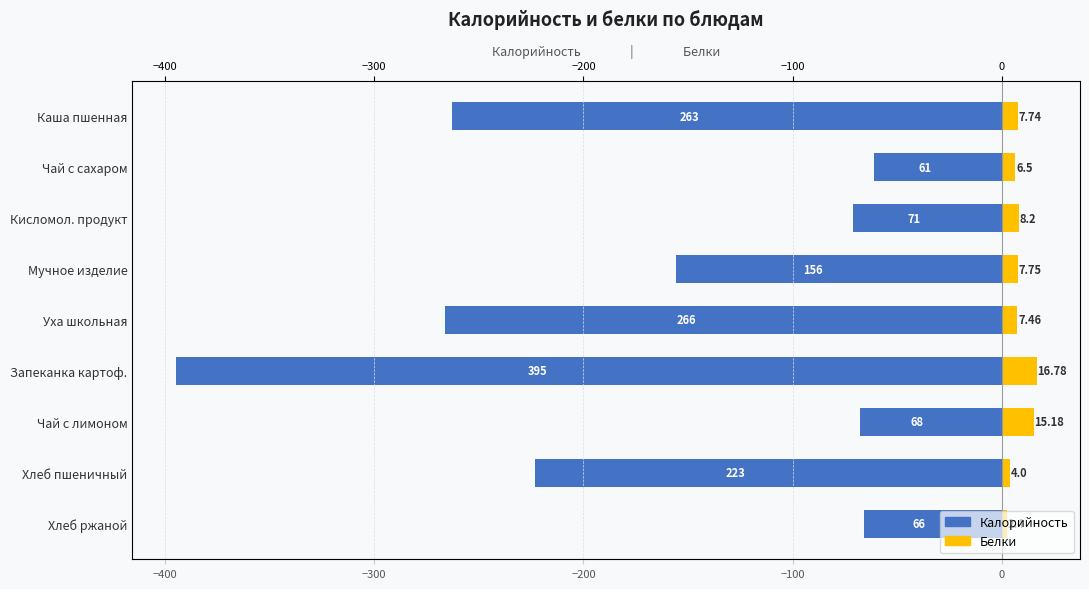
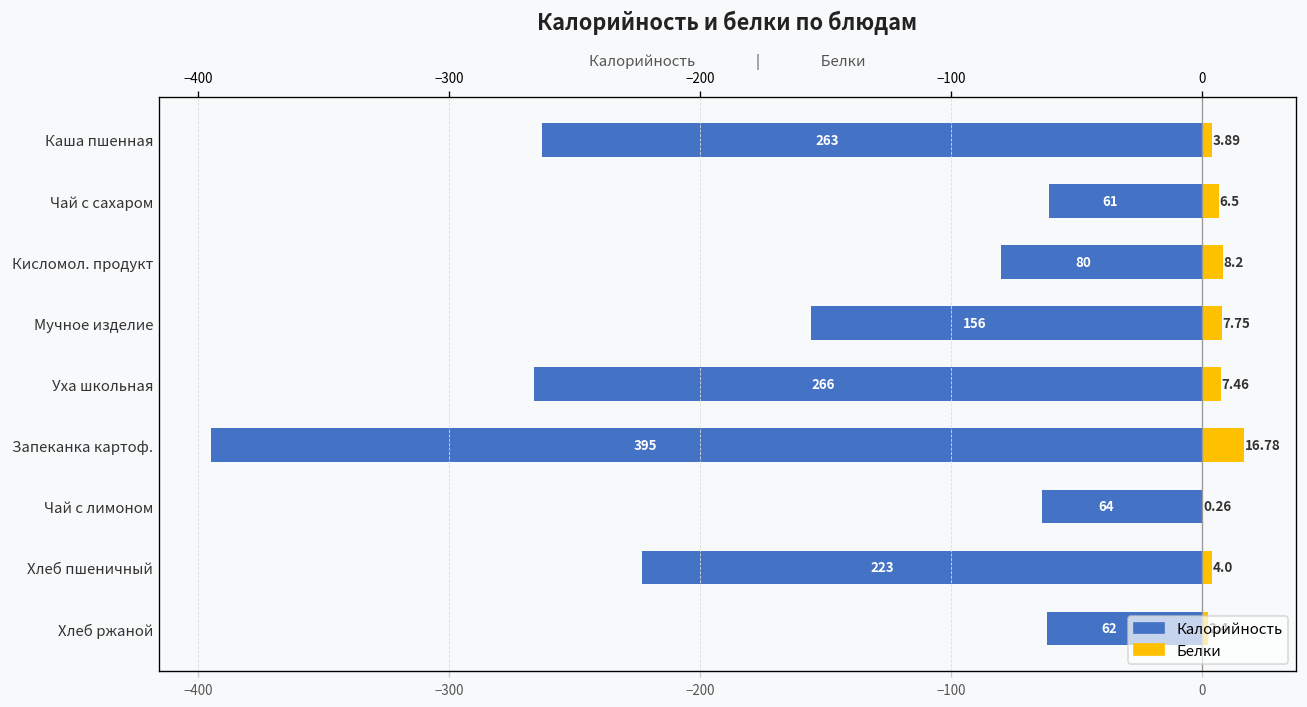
Белки, Каша пшенная: 7.74 -> 3.89
Калорийность, Кисломол. продукт: 71 -> 80
Калорийность, Чай с лимоном: 68 -> 64
Белки, Чай с лимоном: 15.18 -> 0.26
Калорийность, Хлеб ржаной: 66 -> 62
